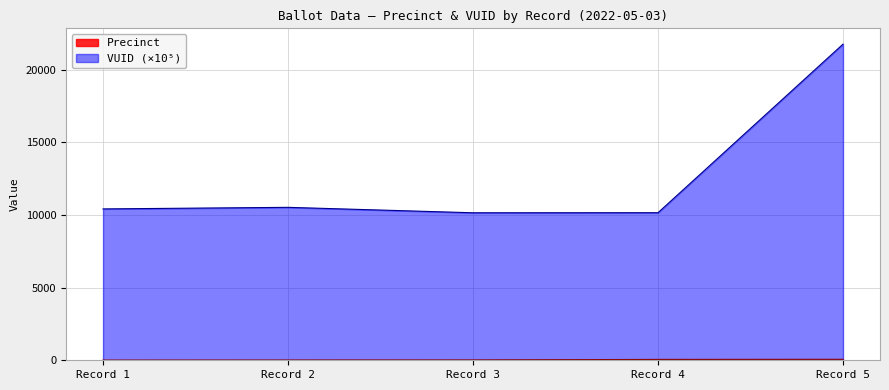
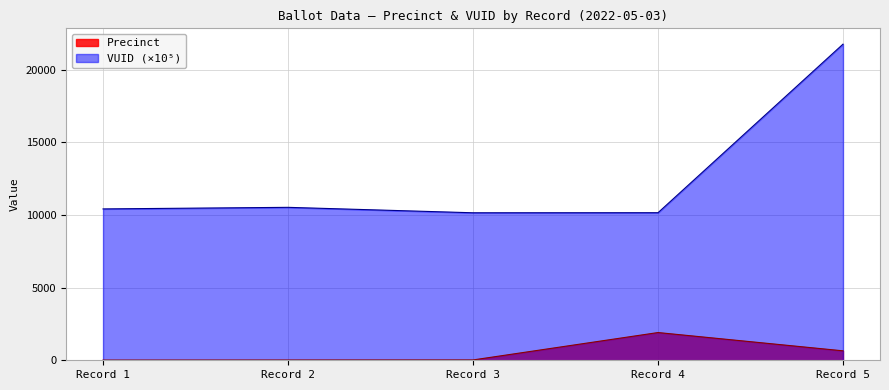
Precinct, Record 4: 100 -> 1900
Precinct, Record 5: 100 -> 700
